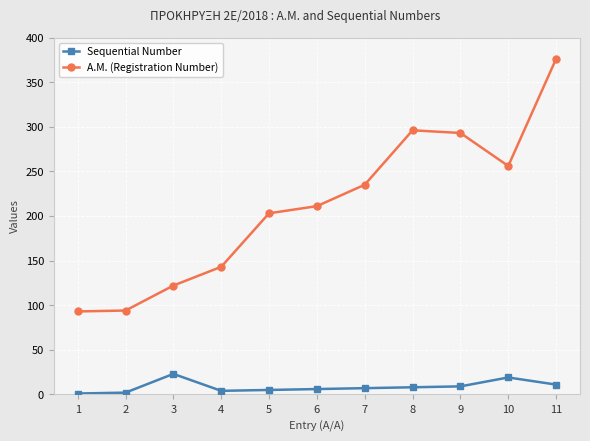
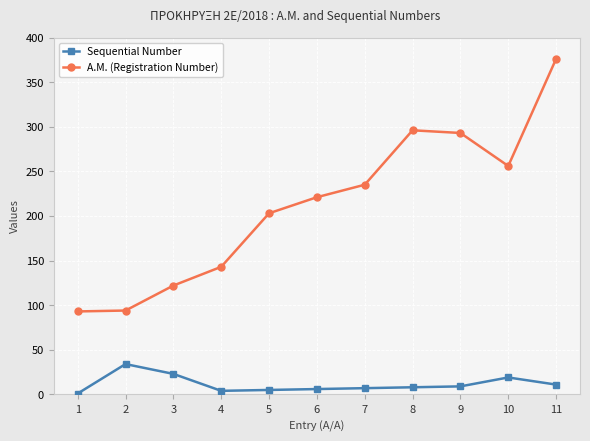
Sequential Number, 2: 0 -> 30
A.M. (Registration Number), 6: 210 -> 220
